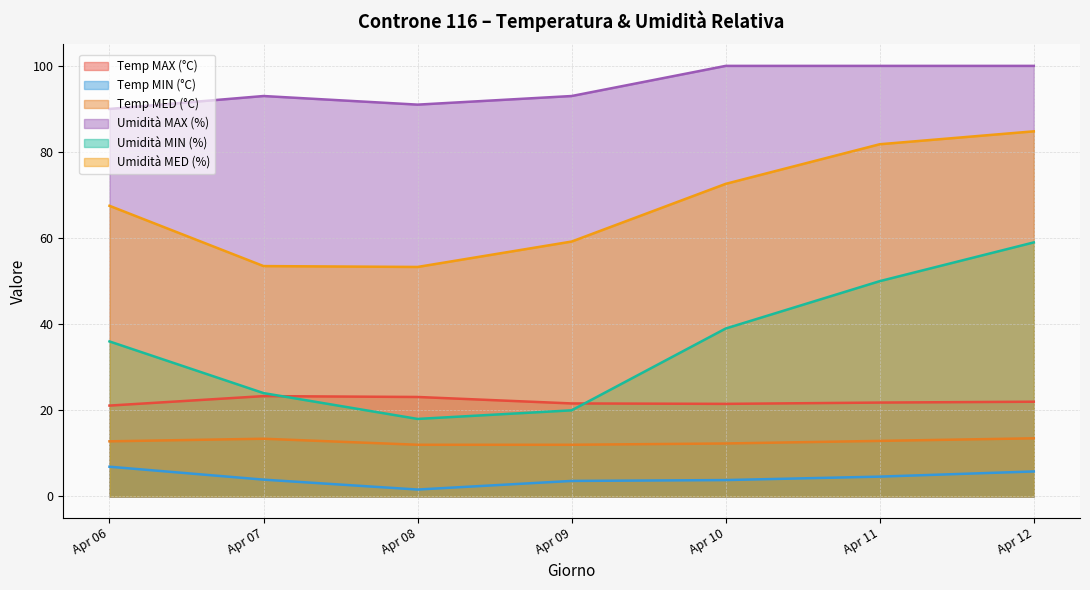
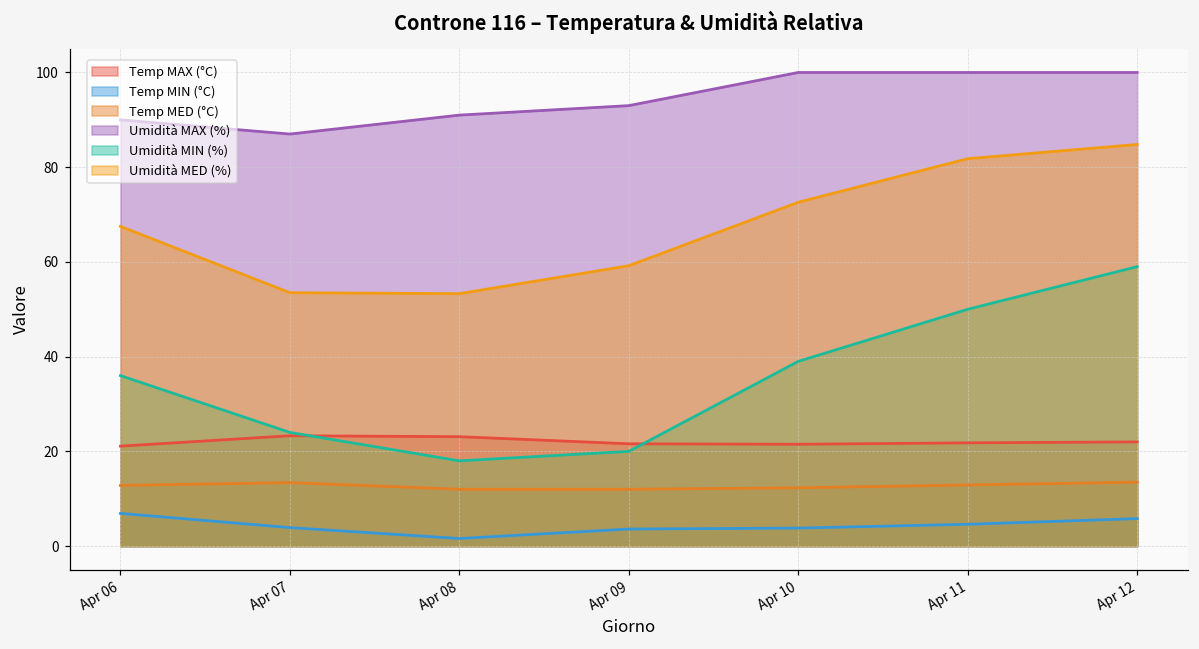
Umidità MAX (%), Apr 07: 93 -> 87
